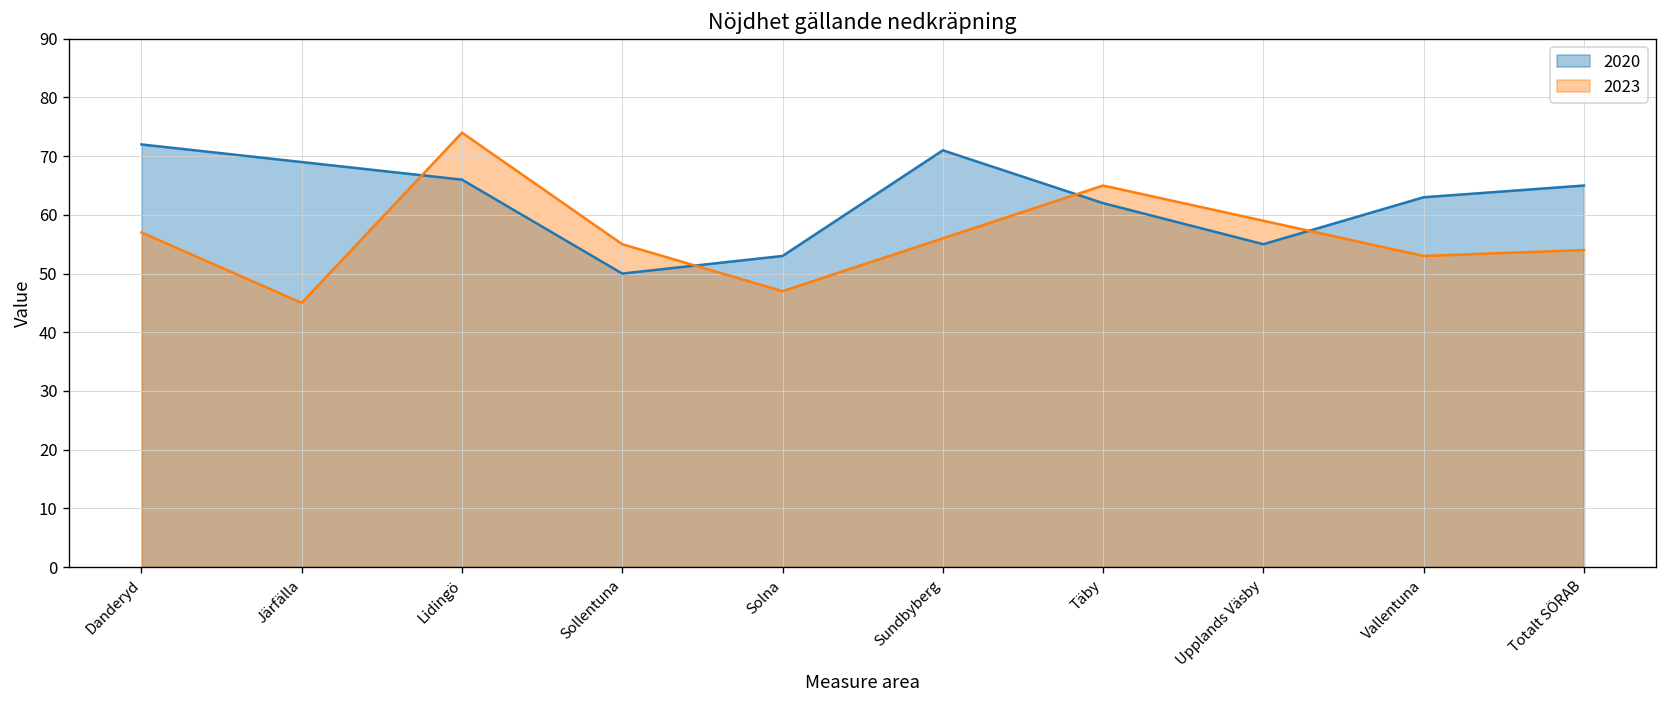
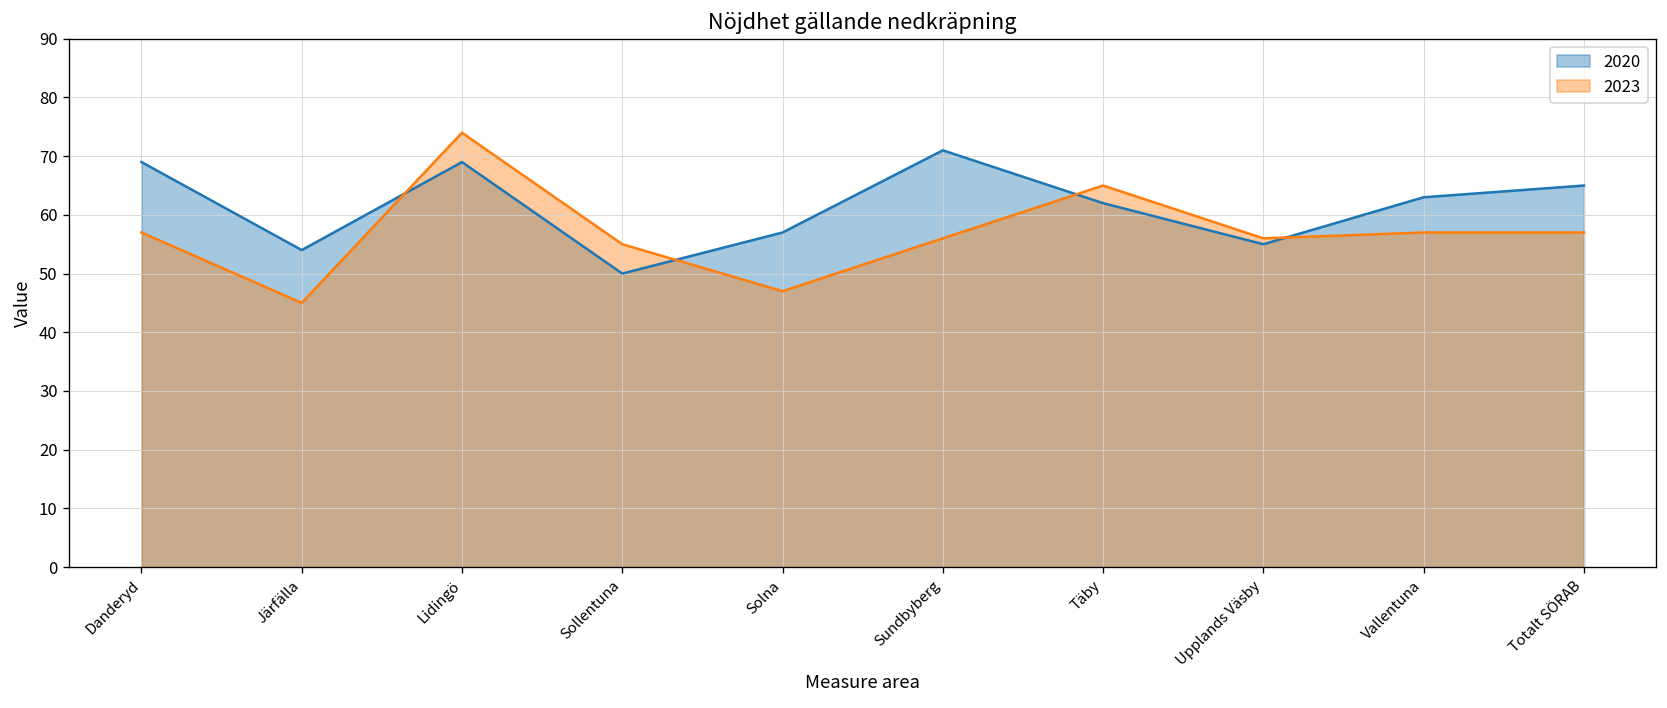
2020, Danderyd: 72 -> 69
2020, Järfälla: 69 -> 54
2020, Lidingö: 66 -> 69
2020, Solna: 53 -> 57
2023, Upplands Väsby: 59 -> 56
2023, Vallentuna: 53 -> 57
2023, Totalt SÖRAB: 54 -> 57
